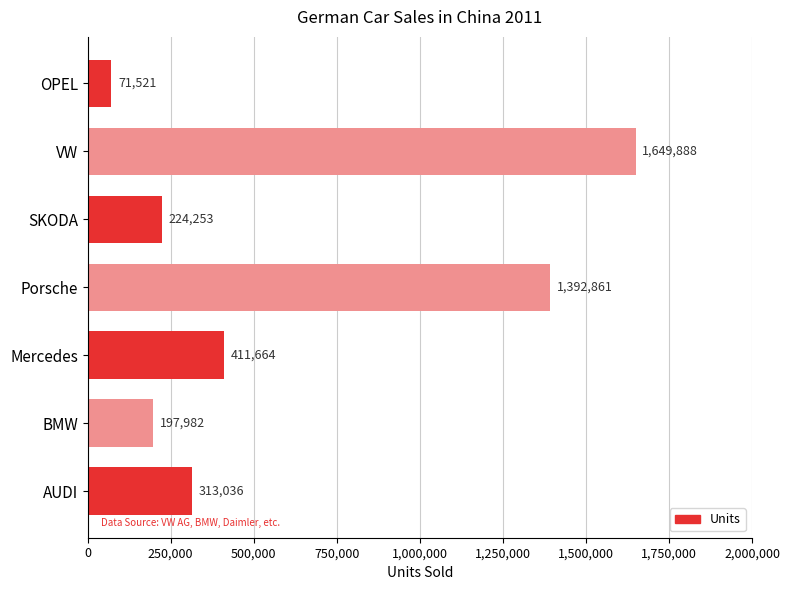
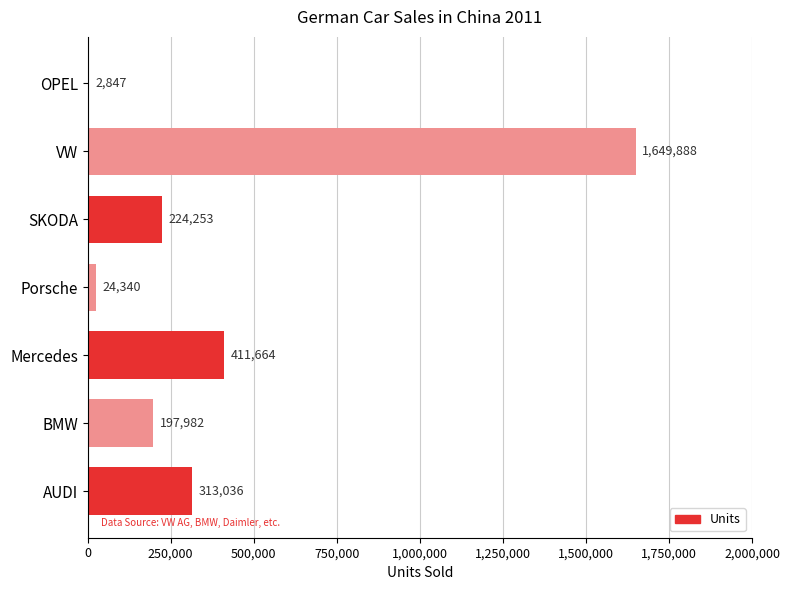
OPEL: 71,521 -> 2,847
Porsche: 1,392,861 -> 24,340
